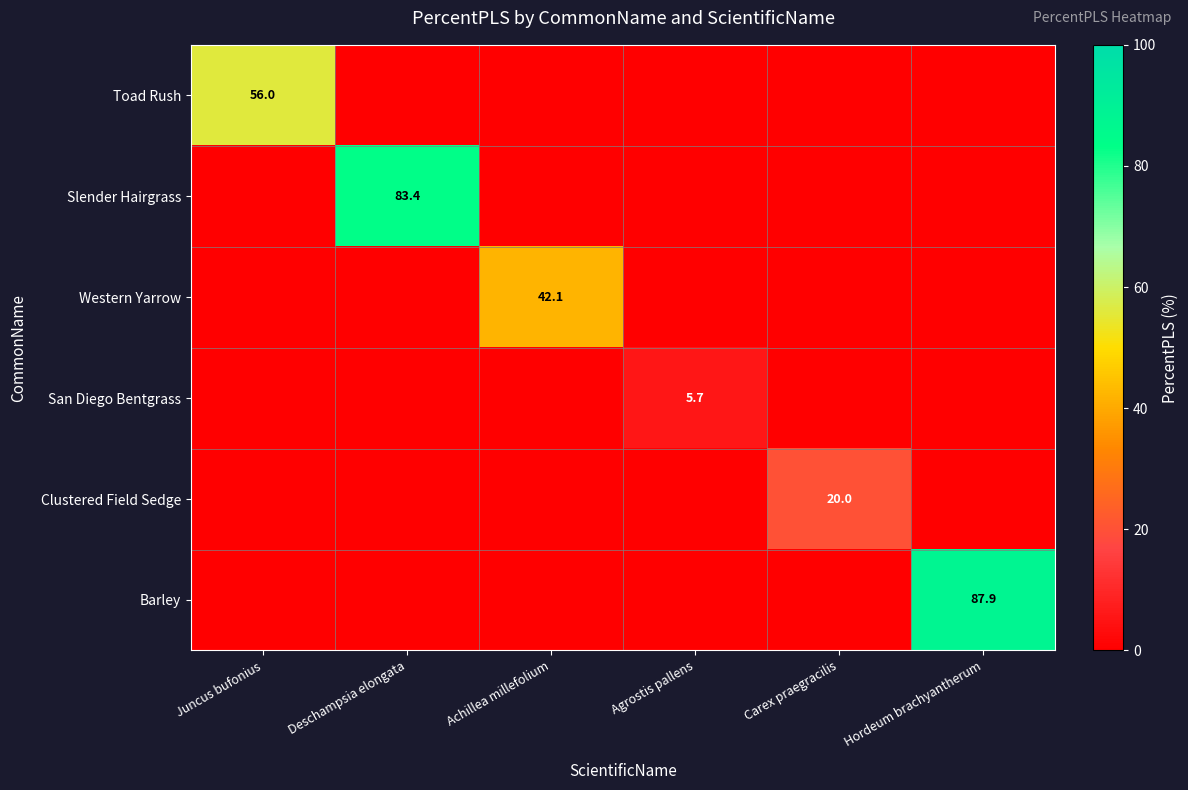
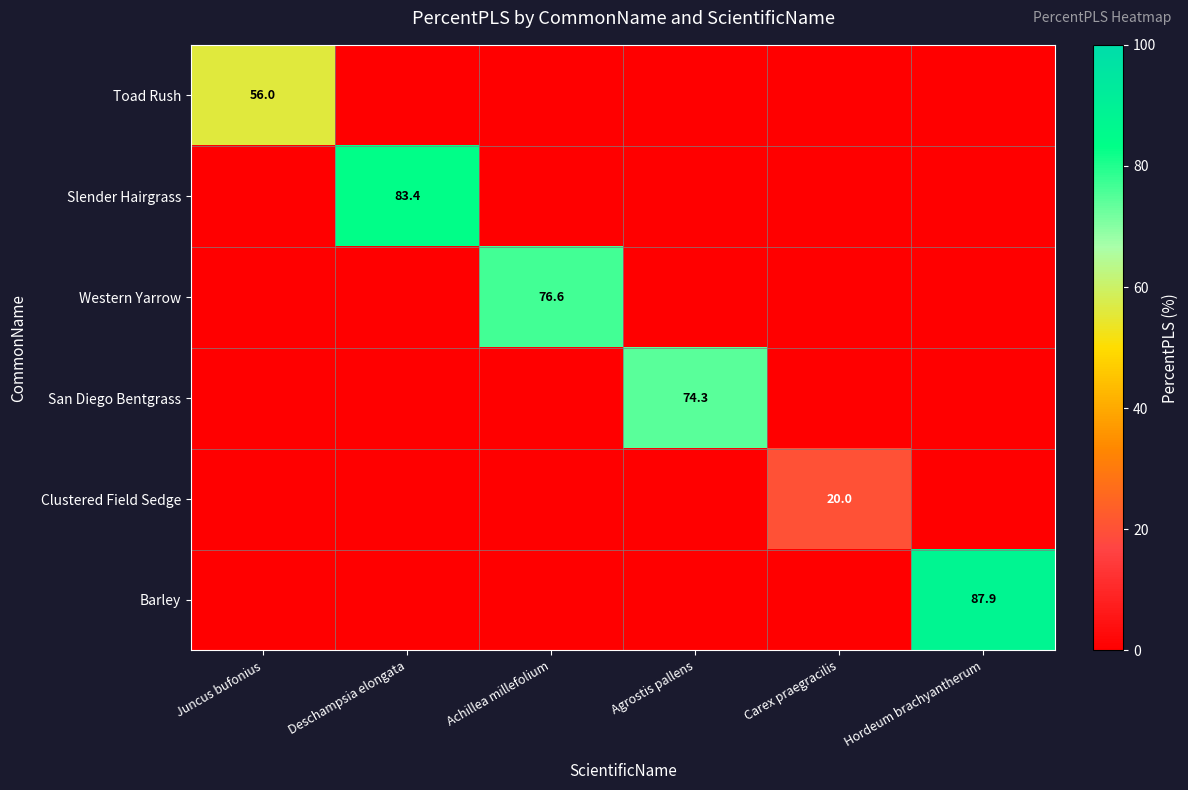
Western Yarrow, Achillea millefolium: 42.1 -> 76.6
San Diego Bentgrass, Agrostis pallens: 5.7 -> 74.3
